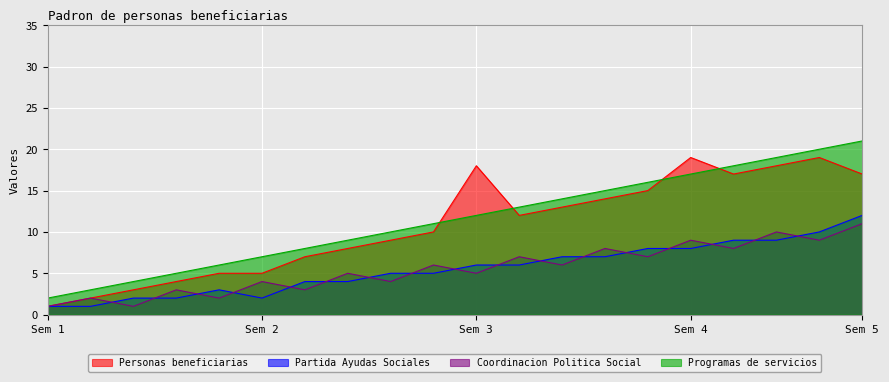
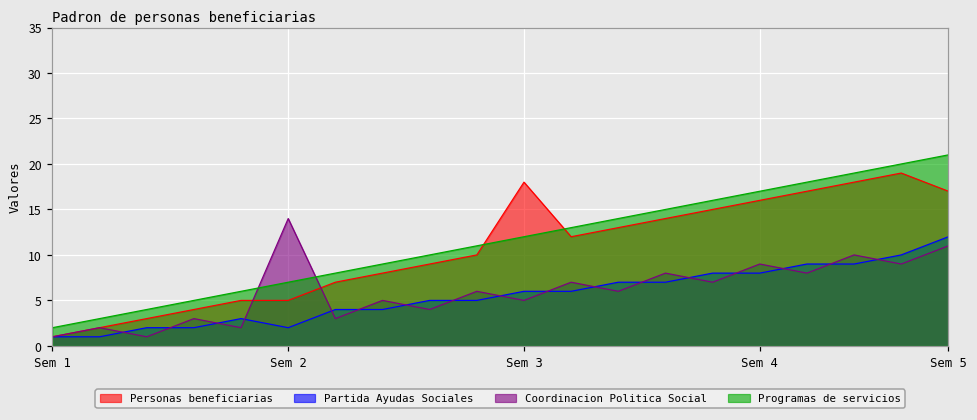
Coordinacion Politica Social, Sem 2: 4 -> 14
Personas beneficiarias, Sem 4: 19 -> 16
